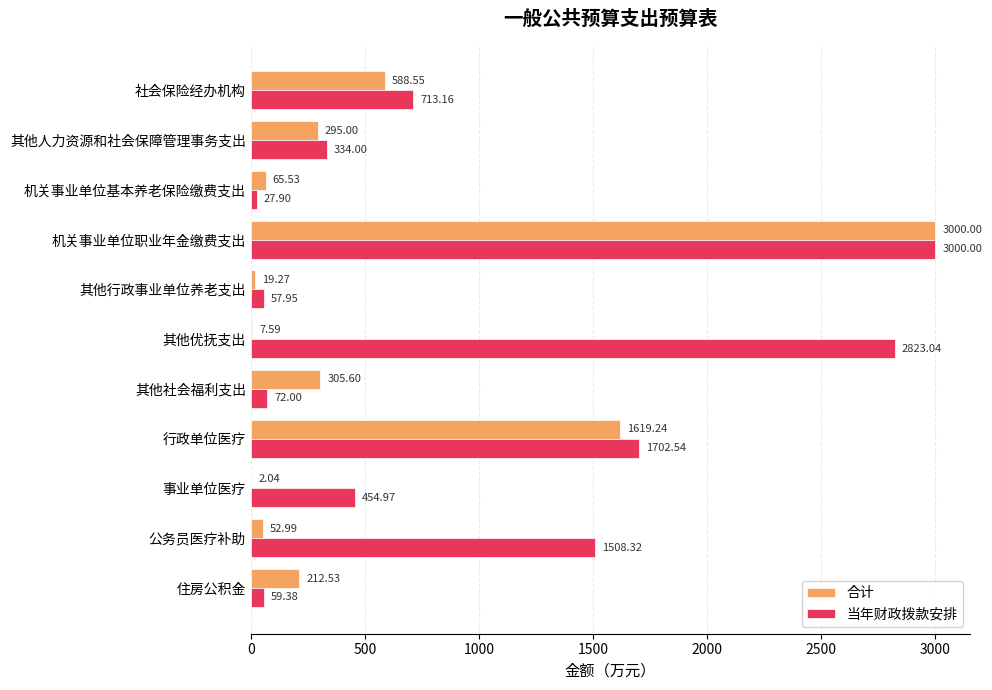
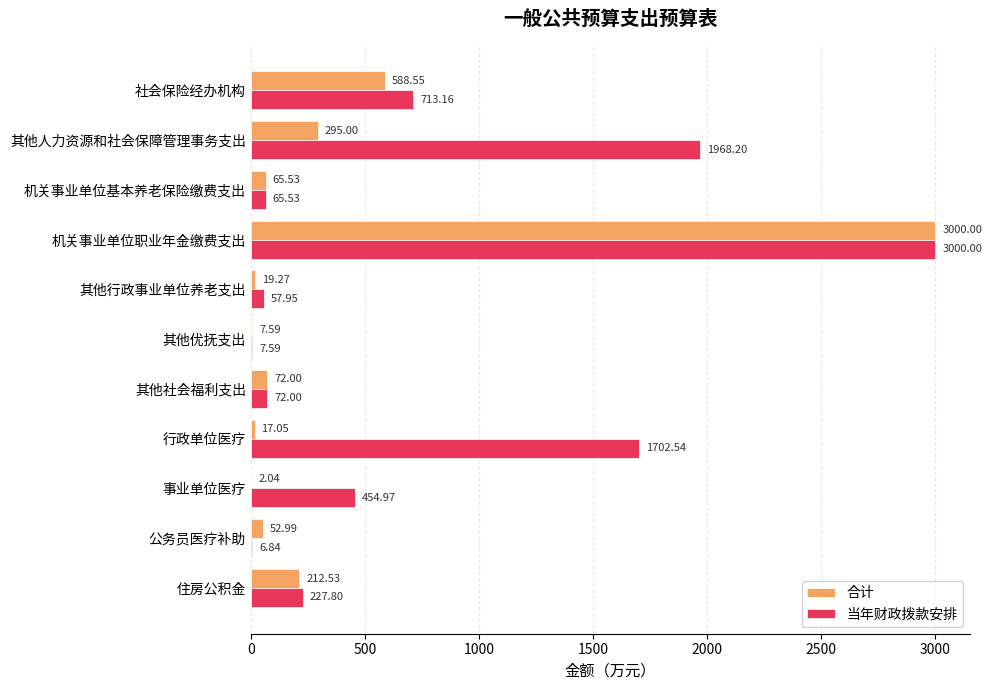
当年财政拨款安排, 其他人力资源和社会保障管理事务支出: 334.00 -> 1968.20
当年财政拨款安排, 机关事业单位基本养老保险缴费支出: 27.90 -> 65.53
当年财政拨款安排, 其他优抚支出: 2823.04 -> 7.59
合计, 其他社会福利支出: 305.60 -> 72.00
合计, 行政单位医疗: 1619.24 -> 17.05
当年财政拨款安排, 公务员医疗补助: 1508.32 -> 6.84
当年财政拨款安排, 住房公积金: 59.38 -> 227.80
